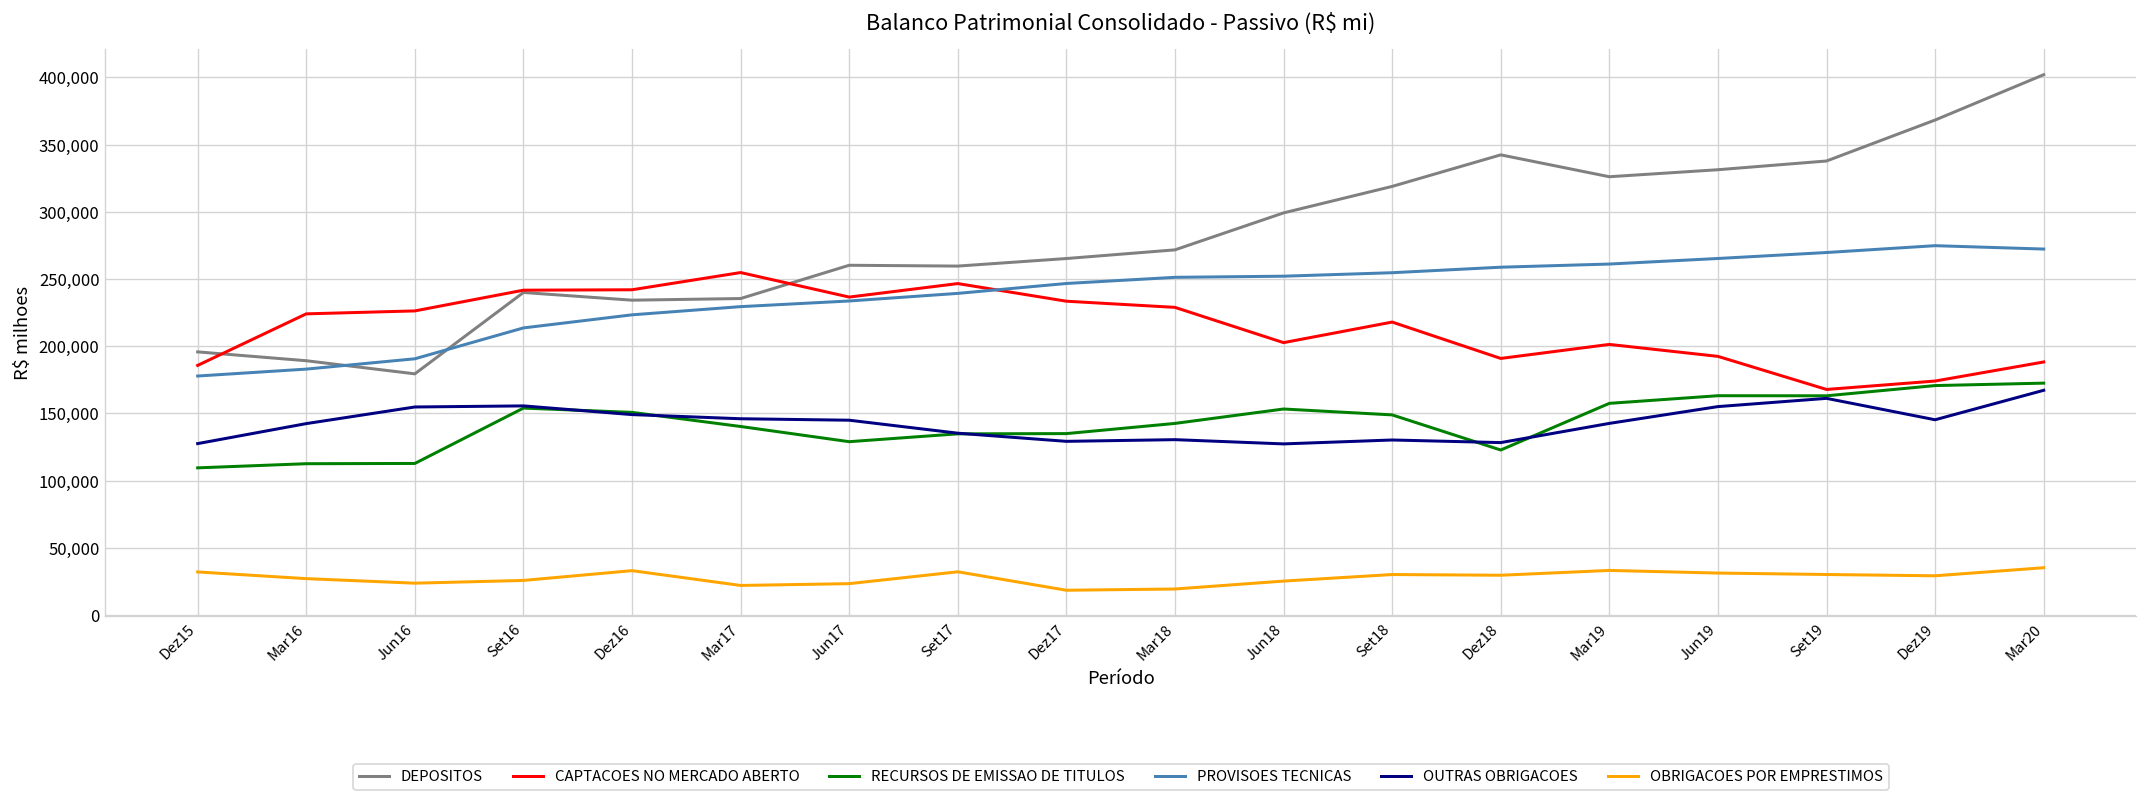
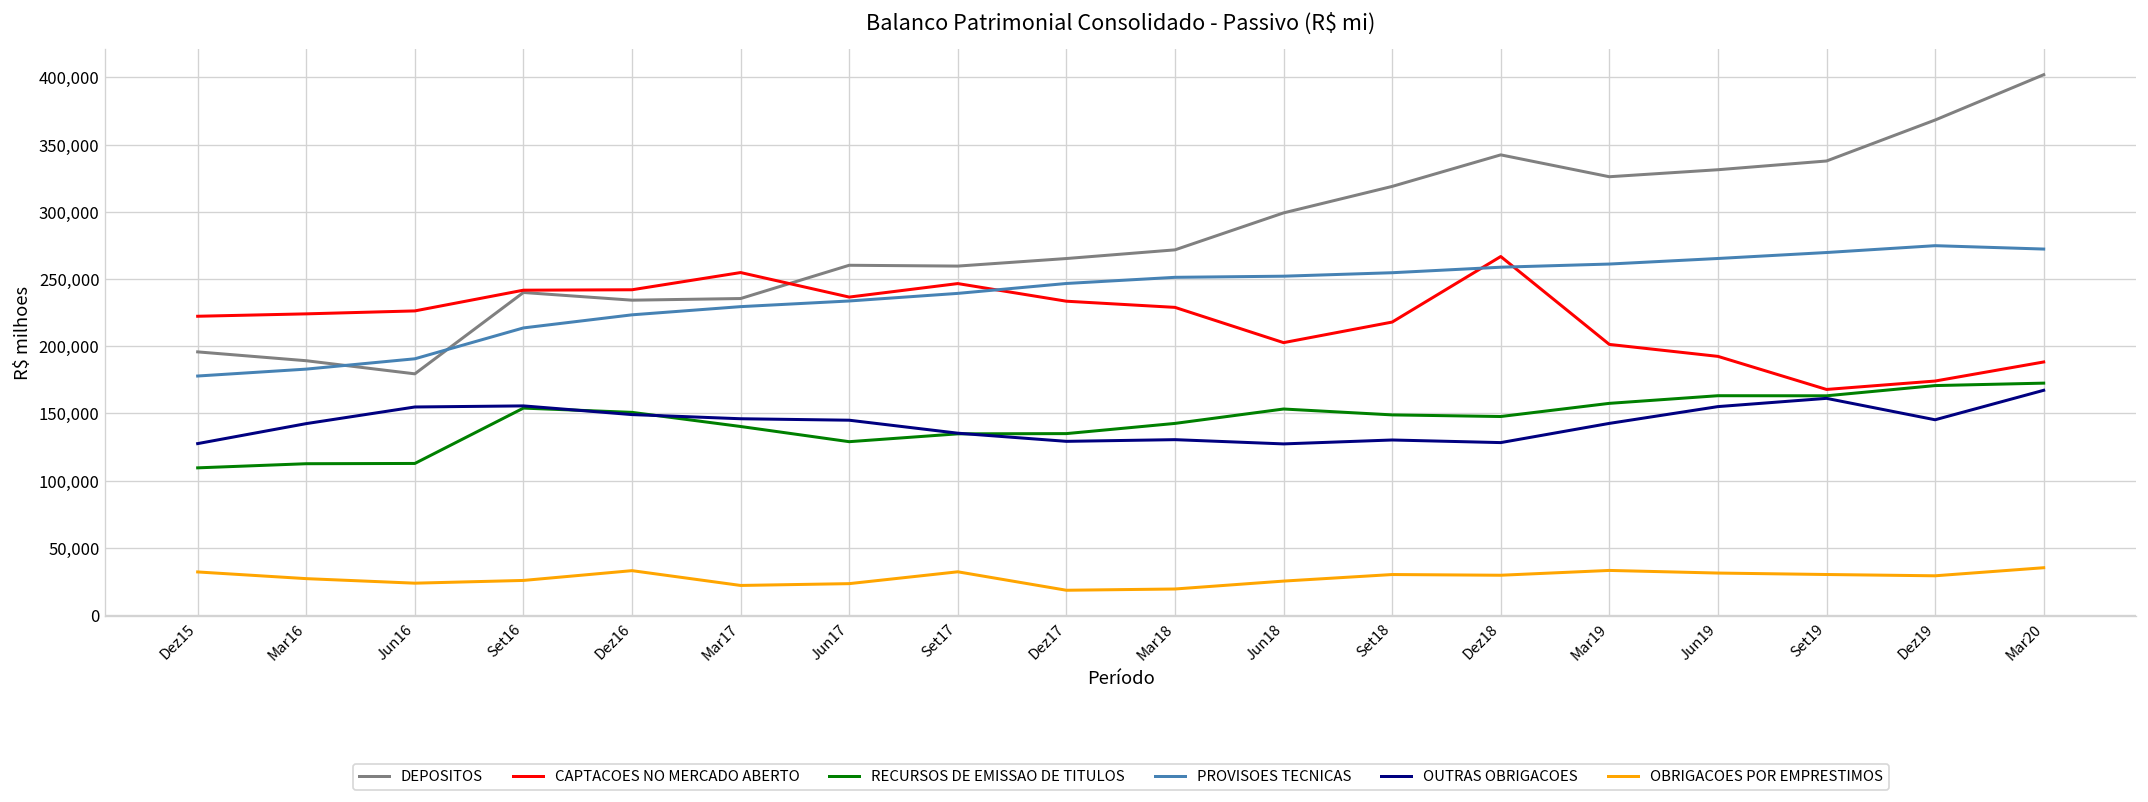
CAPTACOES NO MERCADO ABERTO, Dez15: 186,000 -> 222,000
CAPTACOES NO MERCADO ABERTO, Dez18: 191,000 -> 267,000
RECURSOS DE EMISSAO DE TITULOS, Dez18: 123,000 -> 148,000
